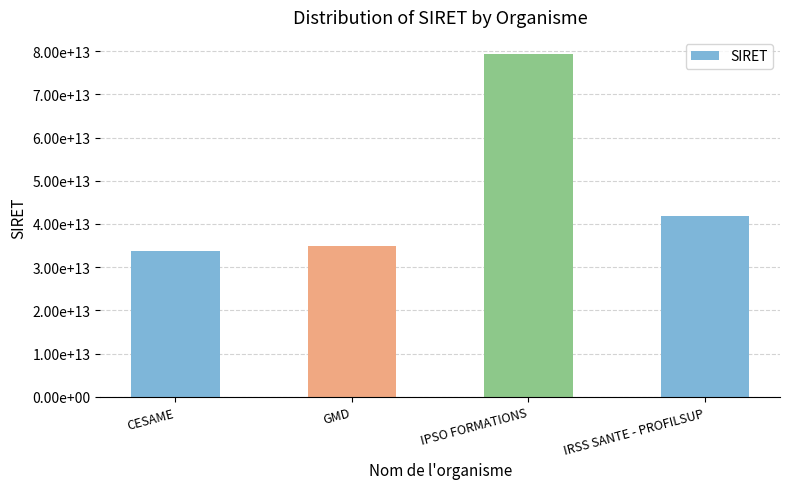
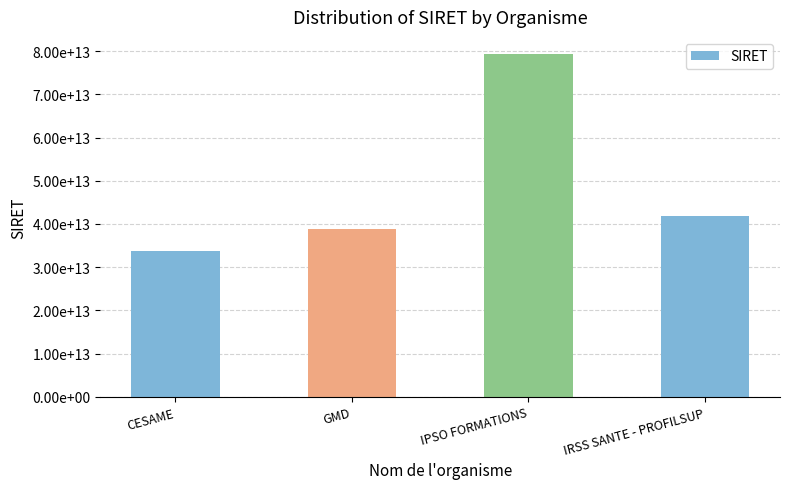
GMD: 35000000000000 -> 39000000000000
